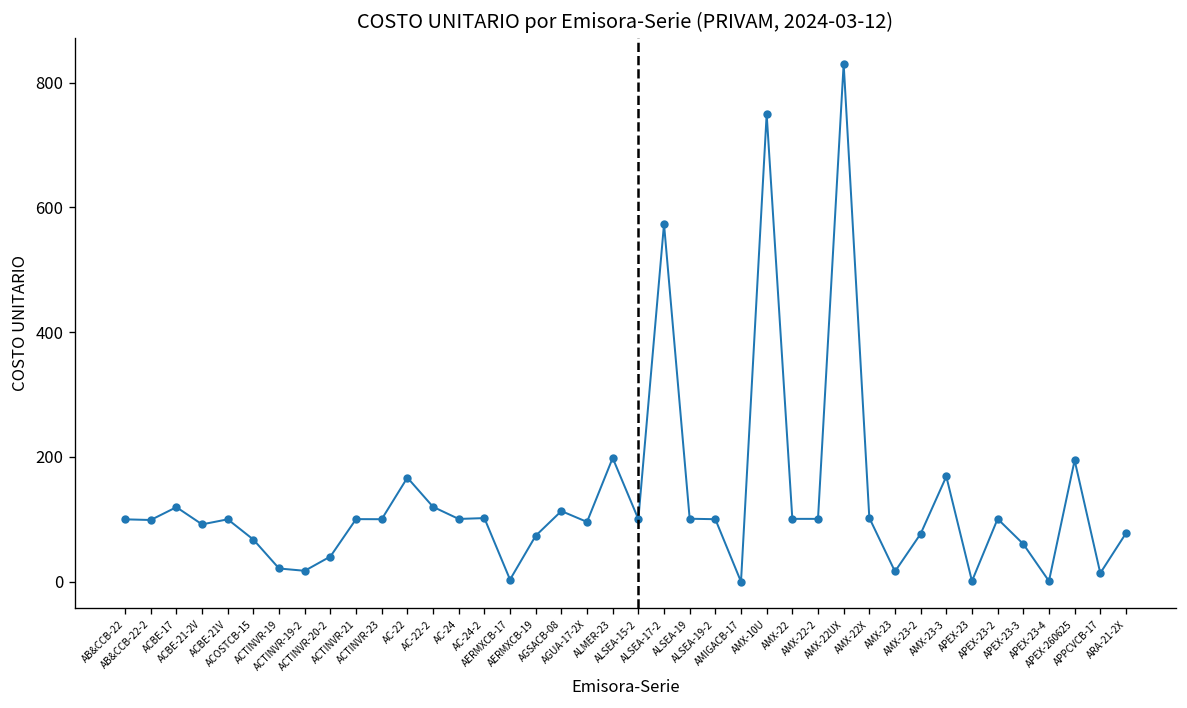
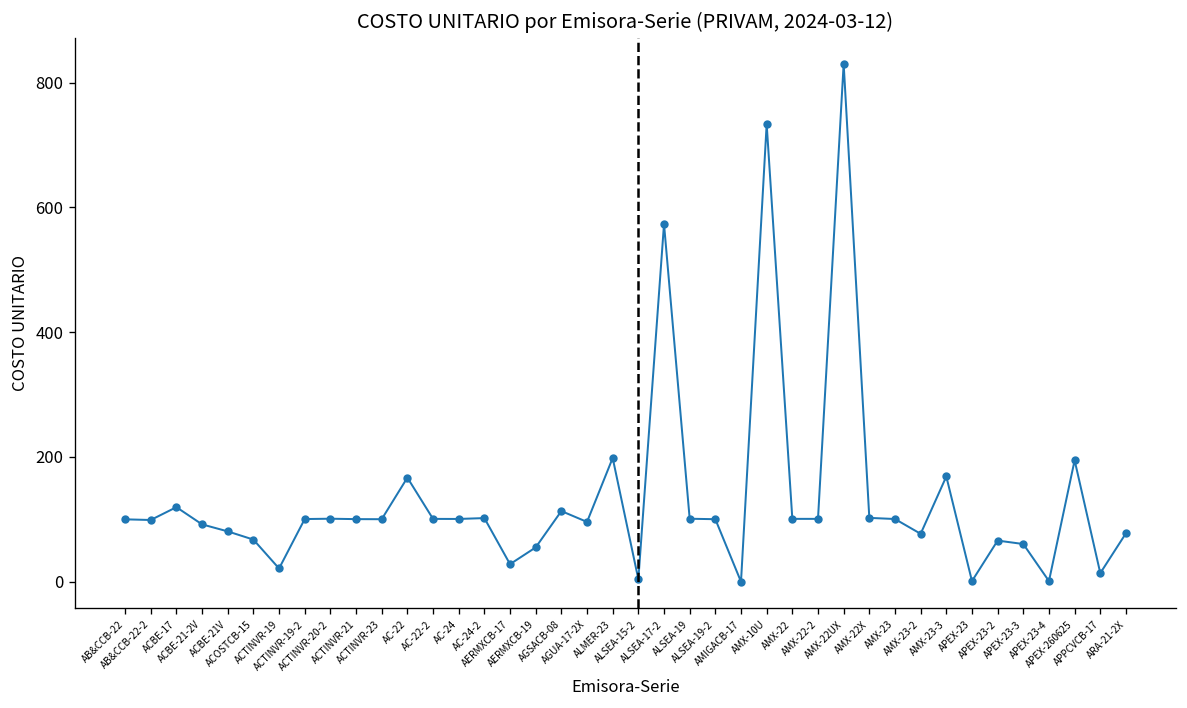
ACBE-21V: 100 -> 80
ACTINVR-19-2: 20 -> 100
ACTINVR-20-2: 40 -> 100
AC-22-2: 120 -> 100
AERMXCB-17: 0 -> 30
AERMXCB-19: 70 -> 50
ALSEA-15-2: 100 -> 0
AMX-10U: 750 -> 730
AMX-23: 20 -> 100
APEX-23-2: 100 -> 70
